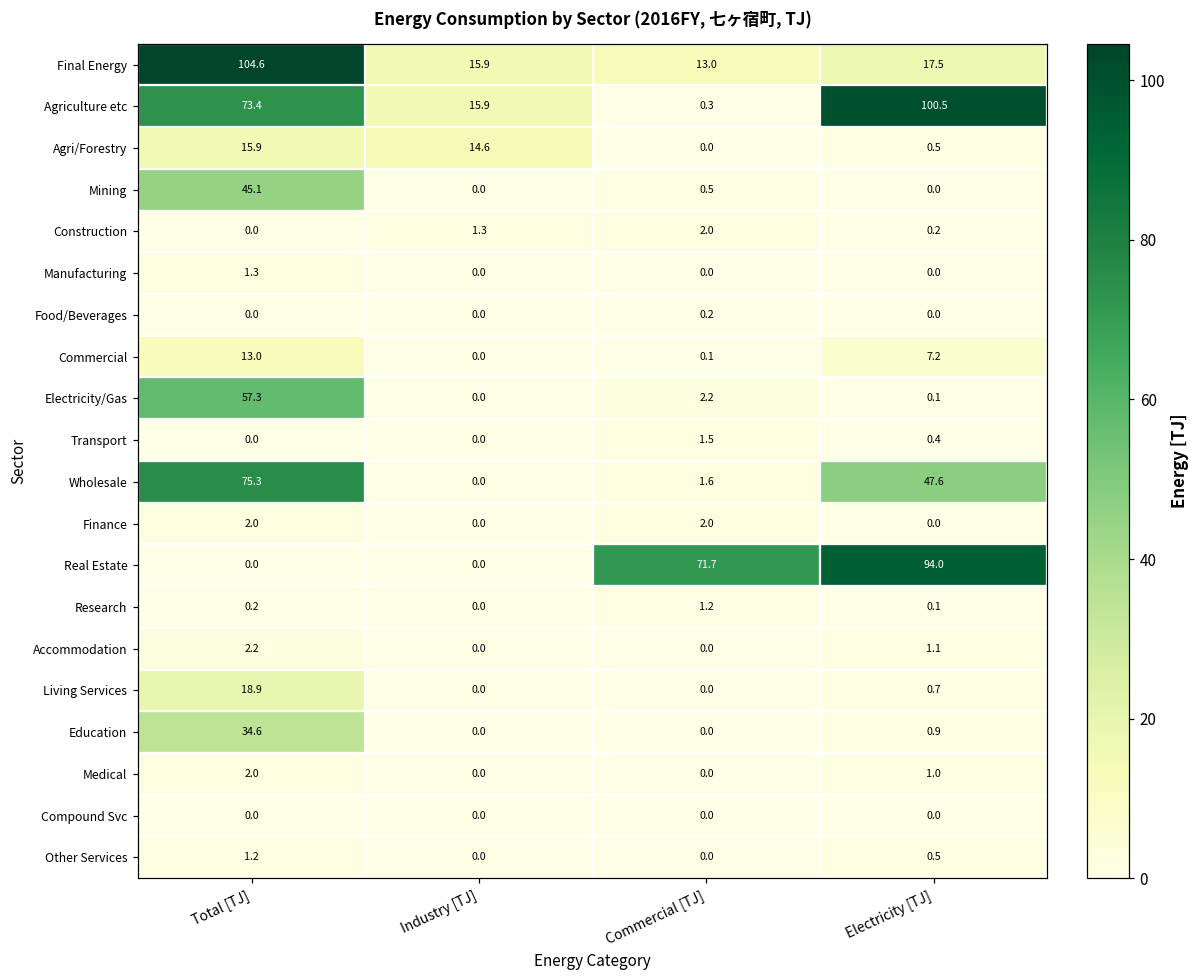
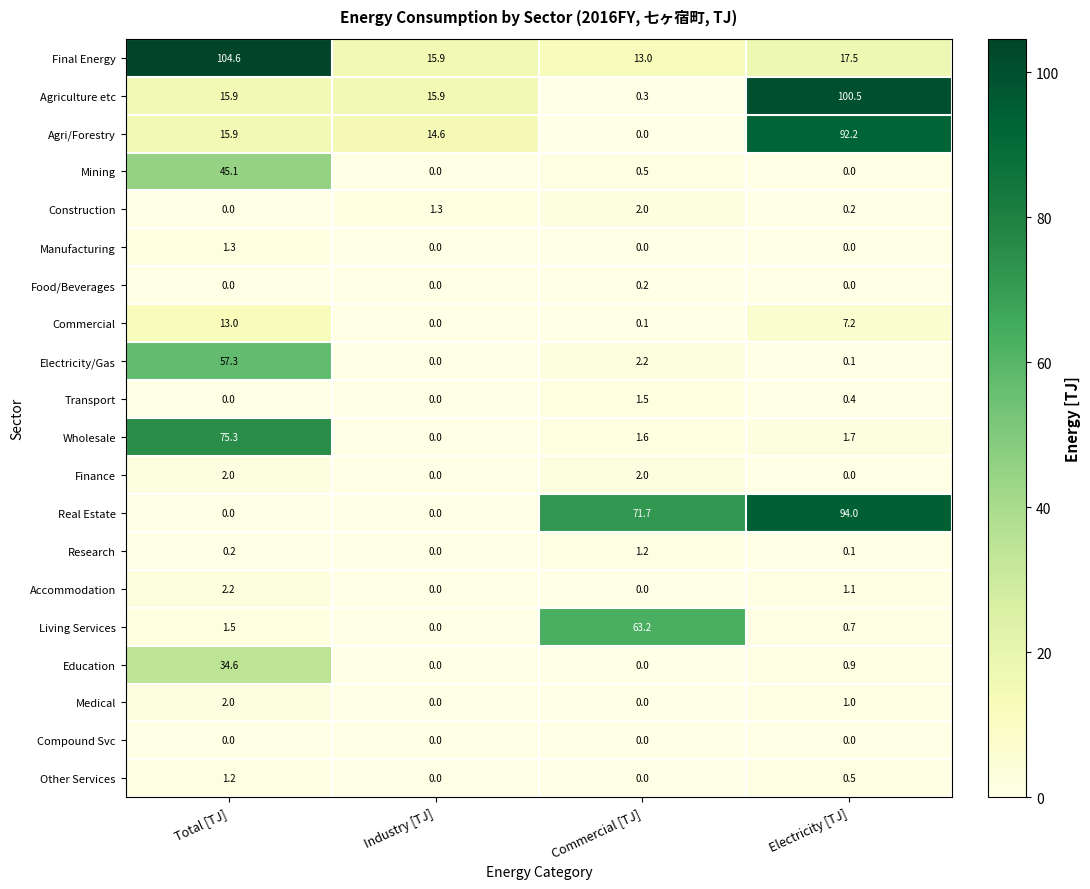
Agriculture etc, Total [TJ]: 73.4 -> 15.9
Agri/Forestry, Electricity [TJ]: 0.5 -> 92.2
Wholesale, Electricity [TJ]: 47.6 -> 1.7
Living Services, Total [TJ]: 18.9 -> 1.5
Living Services, Commercial [TJ]: 0.0 -> 63.2
